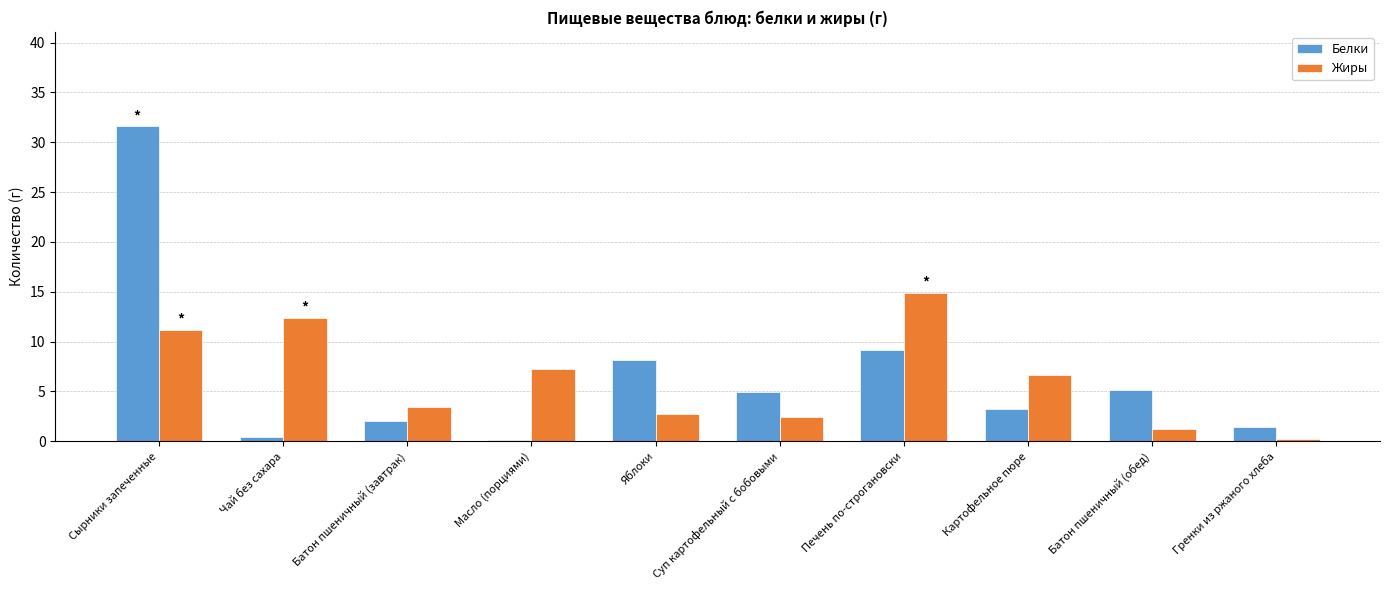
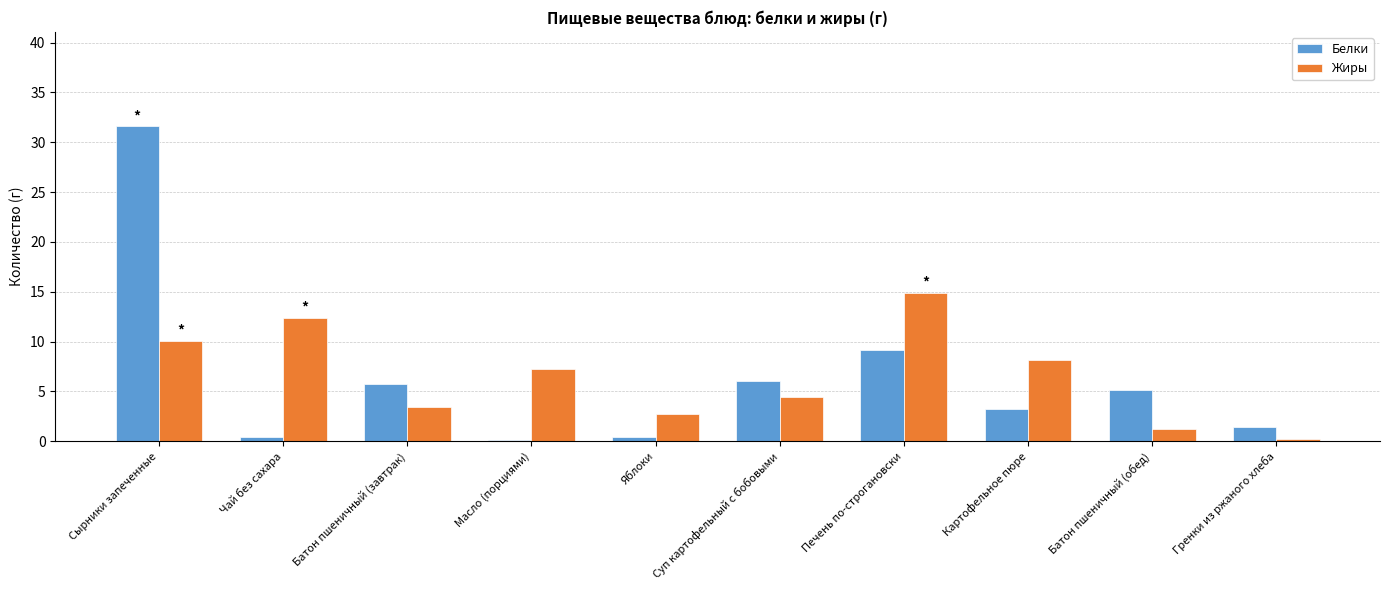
Жиры, Сырники запеченные: 11 -> 10
Белки, Батон пшеничный (завтрак): 2 -> 6
Белки, Яблоки: 8 -> 0
Белки, Суп картофельный с бобовыми: 5 -> 6
Жиры, Суп картофельный с бобовыми: 2 -> 4
Жиры, Картофельное пюре: 7 -> 8
